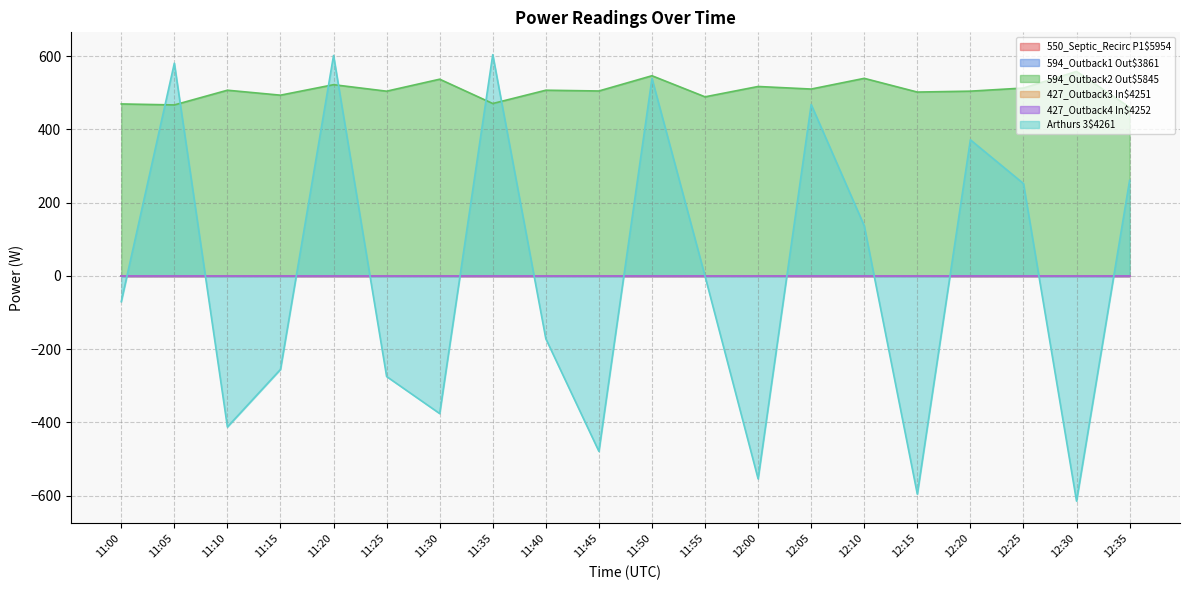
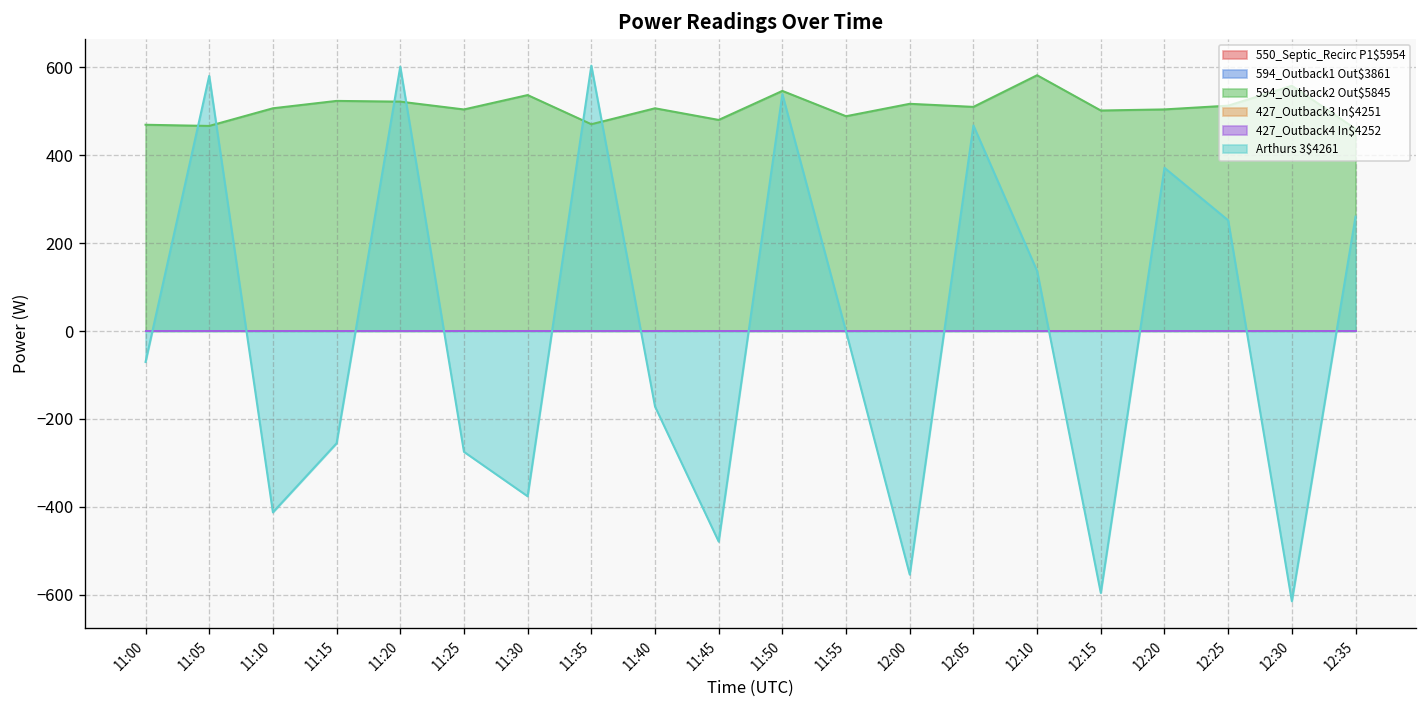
594_Outback2 Out$5845, 11:15: 490 -> 520
594_Outback2 Out$5845, 11:45: 510 -> 480
594_Outback2 Out$5845, 12:10: 540 -> 580
